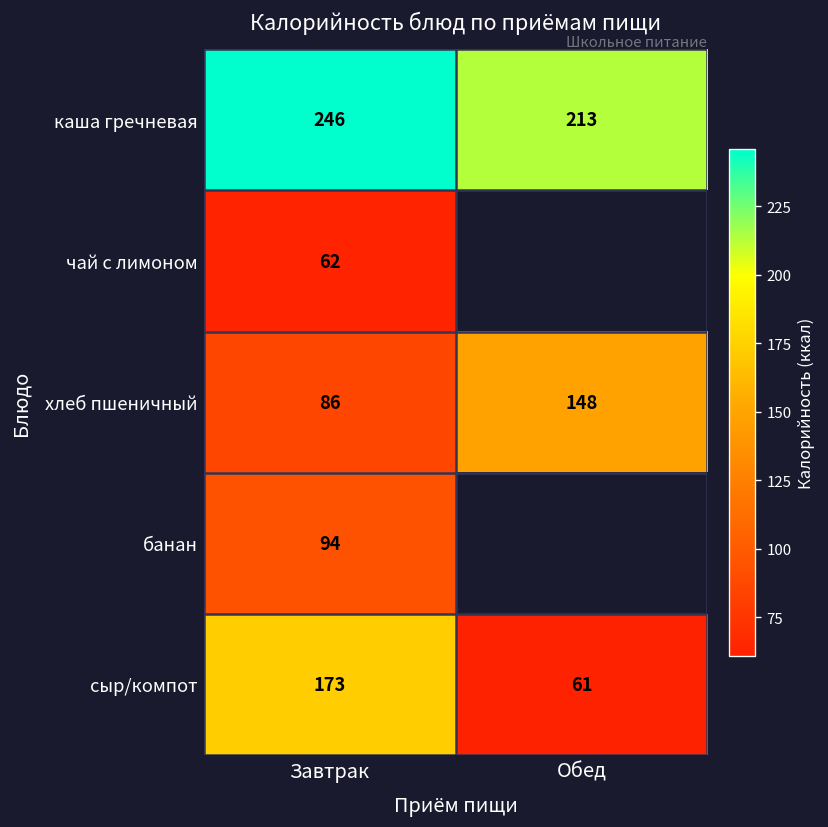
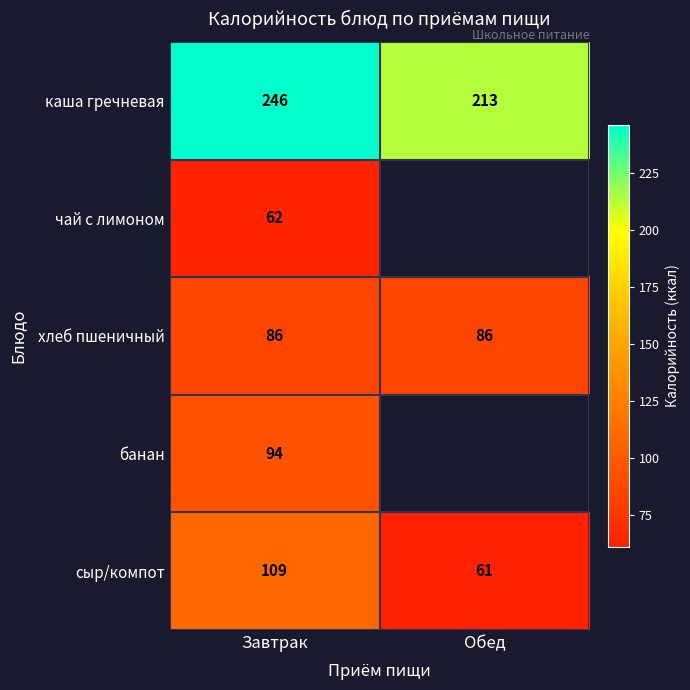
хлеб пшеничный, Обед: 148 -> 86
сыр/компот, Завтрак: 173 -> 109
